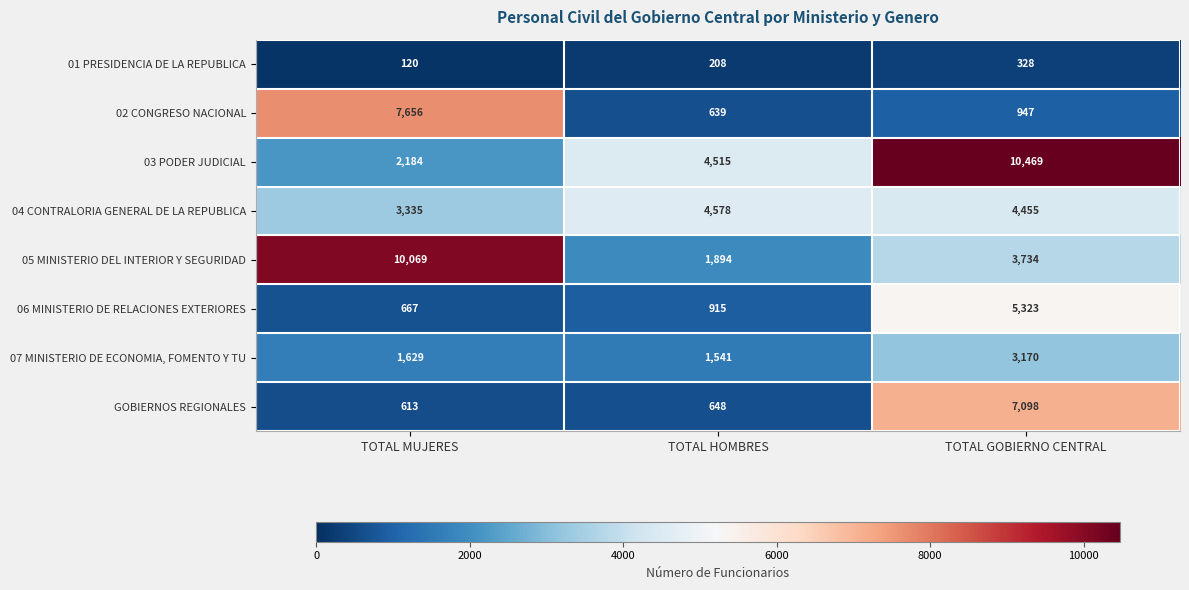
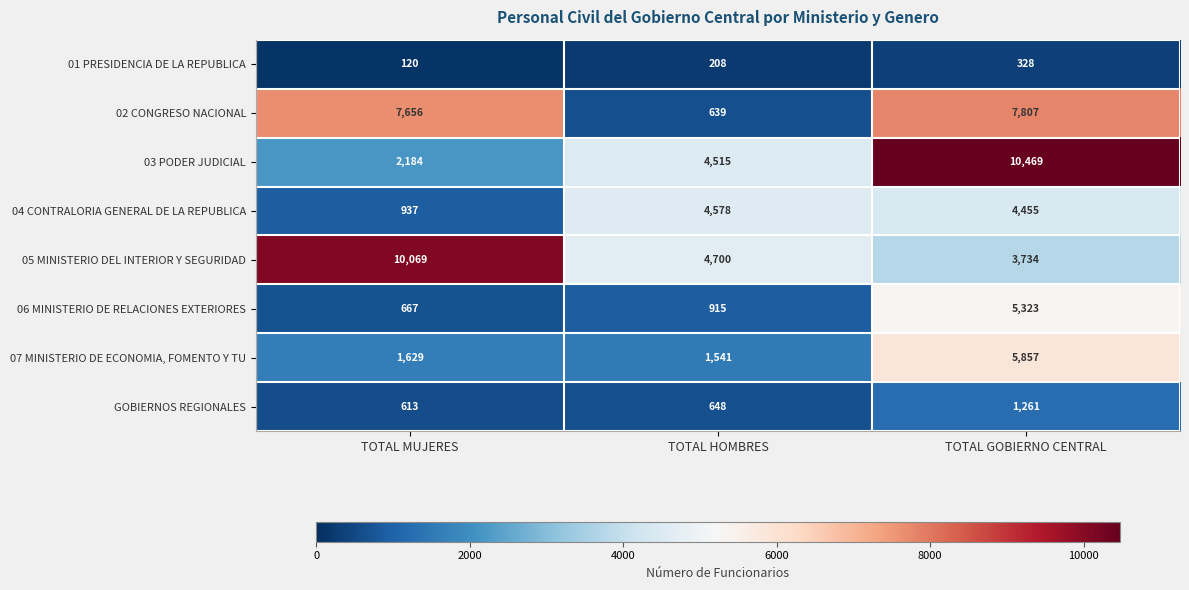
02 CONGRESO NACIONAL, TOTAL GOBIERNO CENTRAL: 947 -> 7,807
04 CONTRALORIA GENERAL DE LA REPUBLICA, TOTAL MUJERES: 3,335 -> 937
05 MINISTERIO DEL INTERIOR Y SEGURIDAD, TOTAL HOMBRES: 1,894 -> 4,700
07 MINISTERIO DE ECONOMIA, FOMENTO Y TU, TOTAL GOBIERNO CENTRAL: 3,170 -> 5,857
GOBIERNOS REGIONALES, TOTAL GOBIERNO CENTRAL: 7,098 -> 1,261
